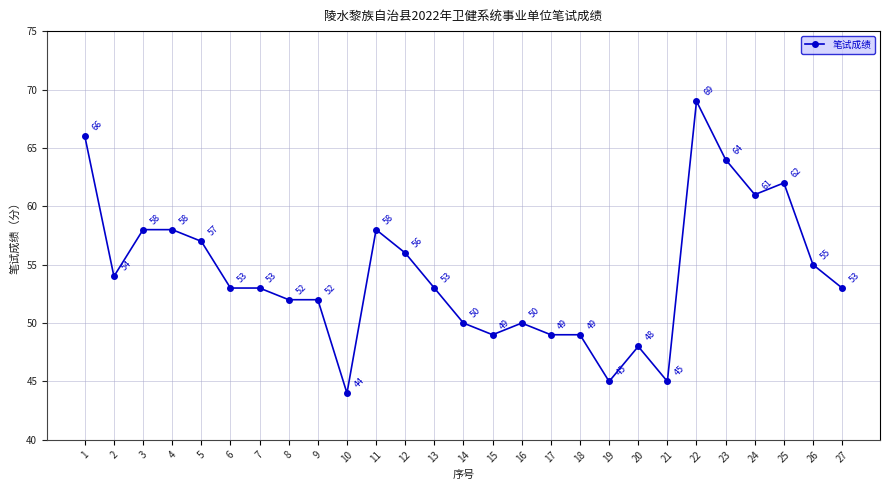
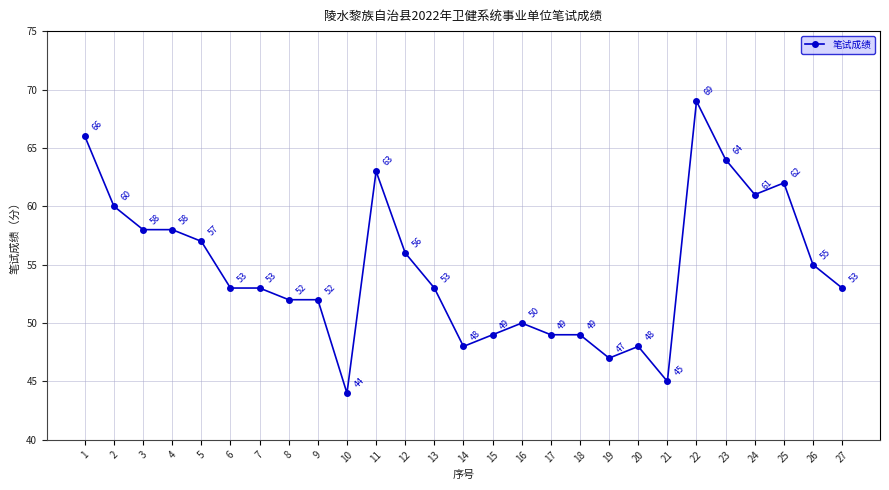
2: 54 -> 60
11: 58 -> 63
14: 50 -> 48
19: 45 -> 47
